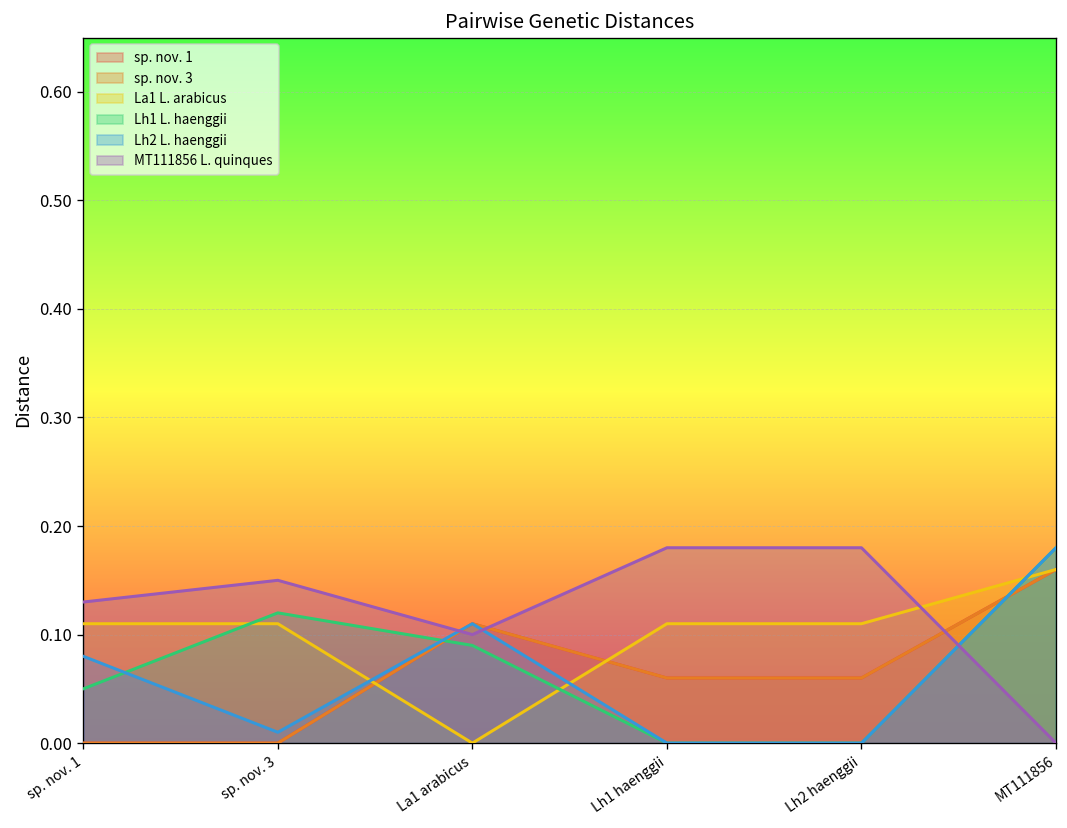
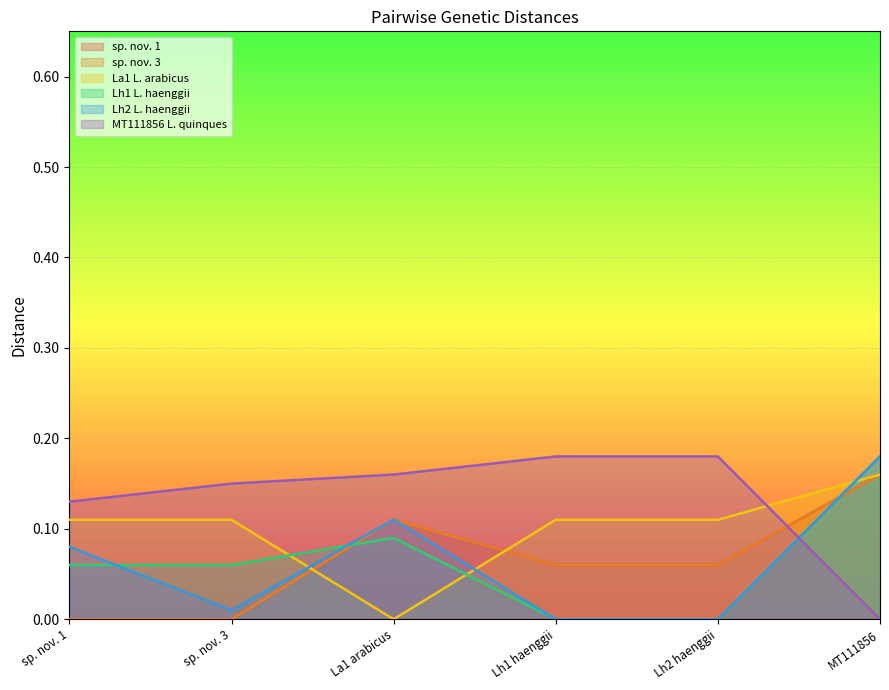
Lh1 L. haenggii, sp. nov. 1: 0.05 -> 0.06
Lh1 L. haenggii, sp. nov. 3: 0.12 -> 0.06
MT111856 L. quinques, La1 arabicus: 0.10 -> 0.16
